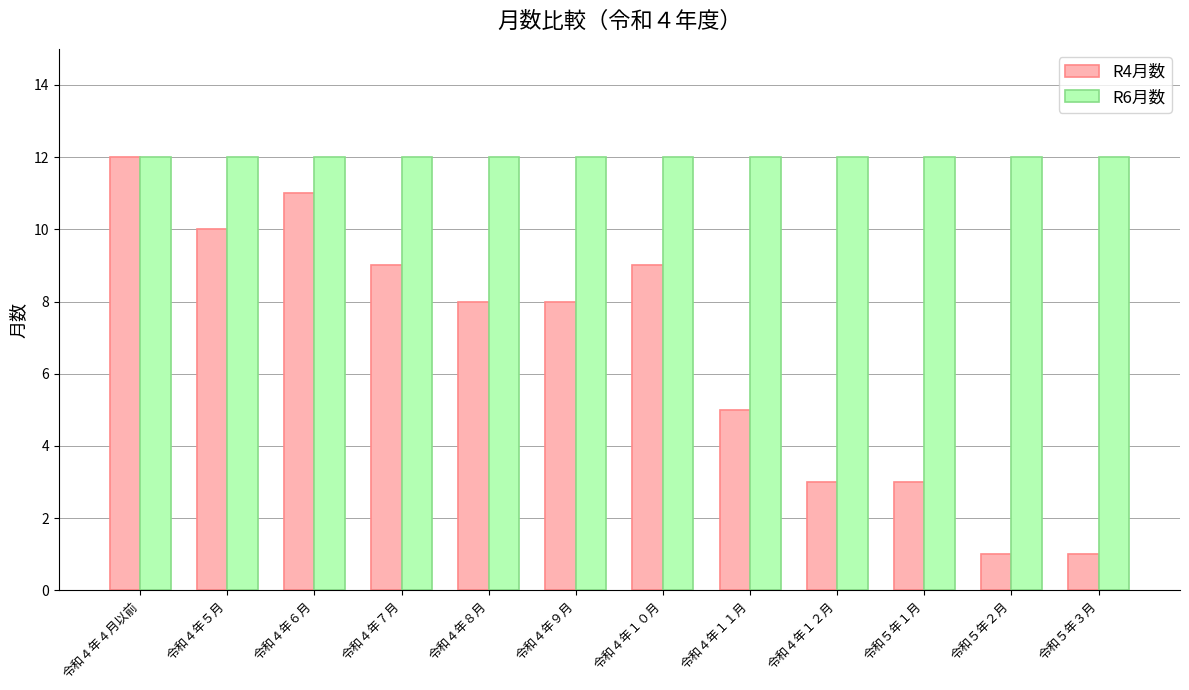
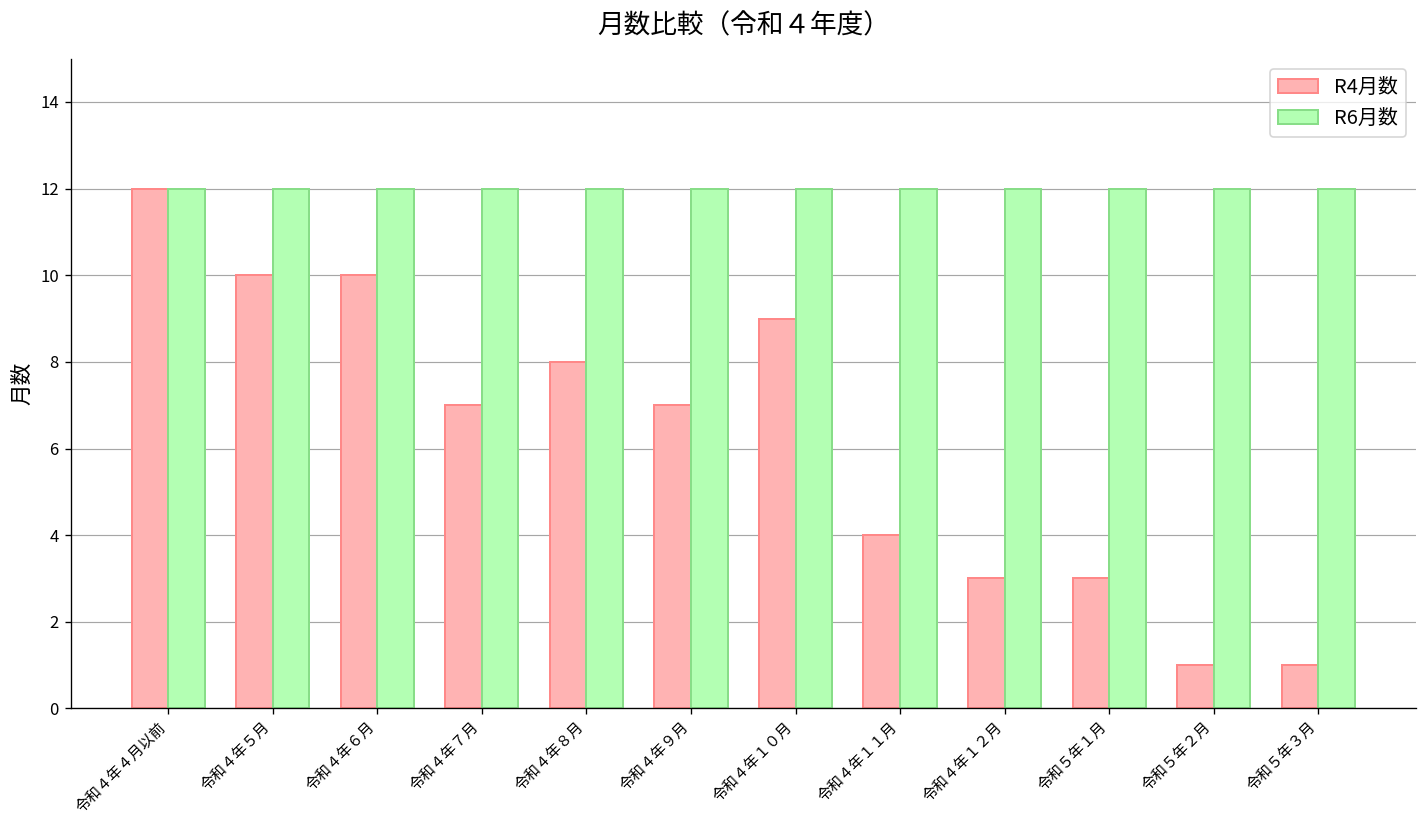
R4月数, 令和４年６月: 11 -> 10
R4月数, 令和４年７月: 9 -> 7
R4月数, 令和４年９月: 8 -> 7
R4月数, 令和４年１１月: 5 -> 4
